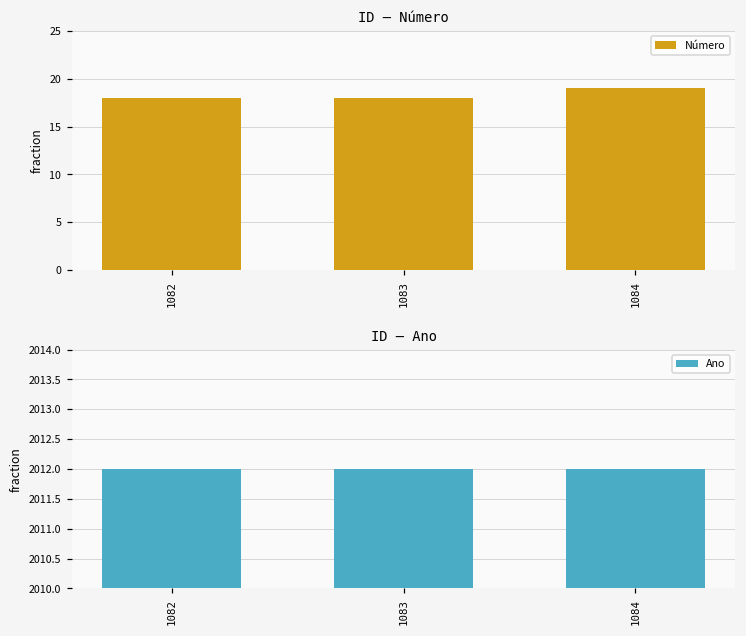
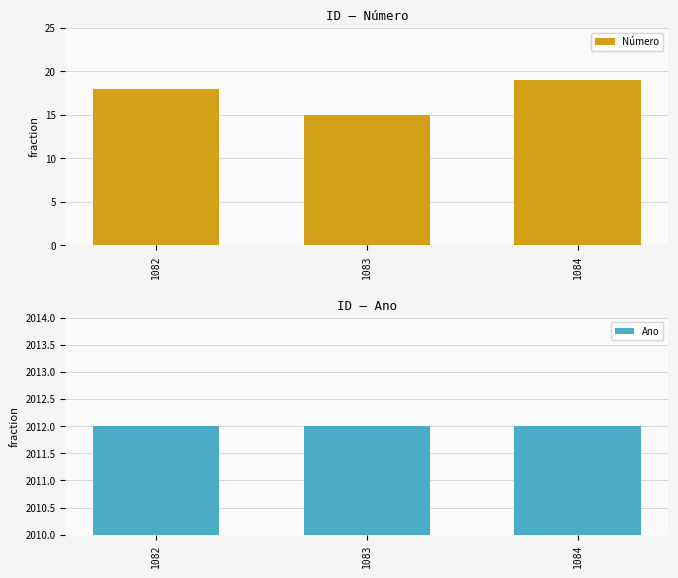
ID – Número, 1083: 18 -> 15
